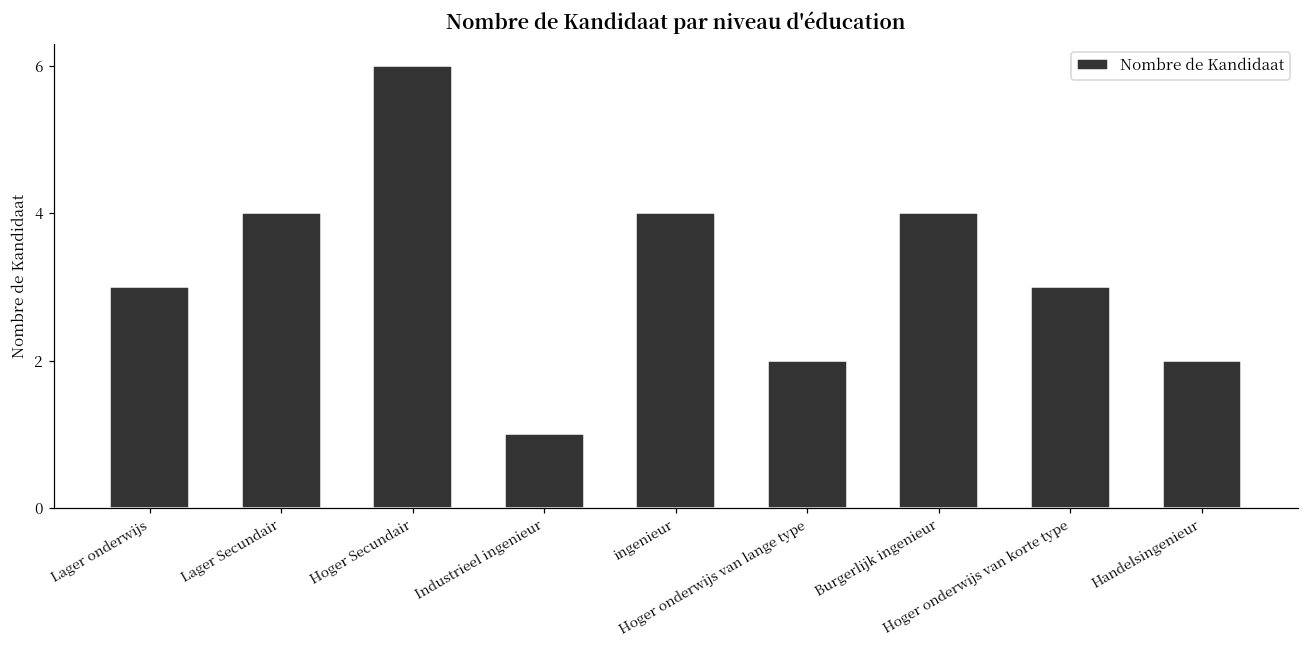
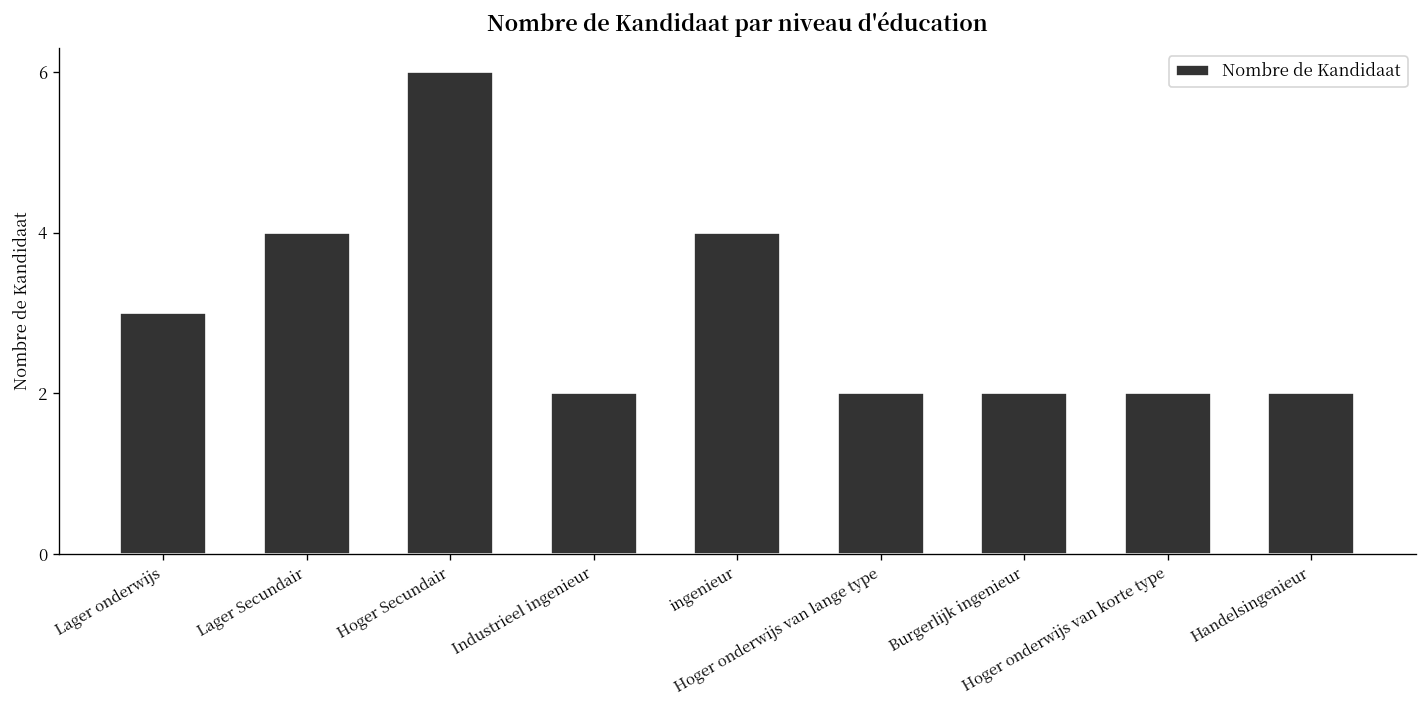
Industrieel ingenieur: 1 -> 2
Burgerlijk ingenieur: 4 -> 2
Hoger onderwijs van korte type: 3 -> 2
